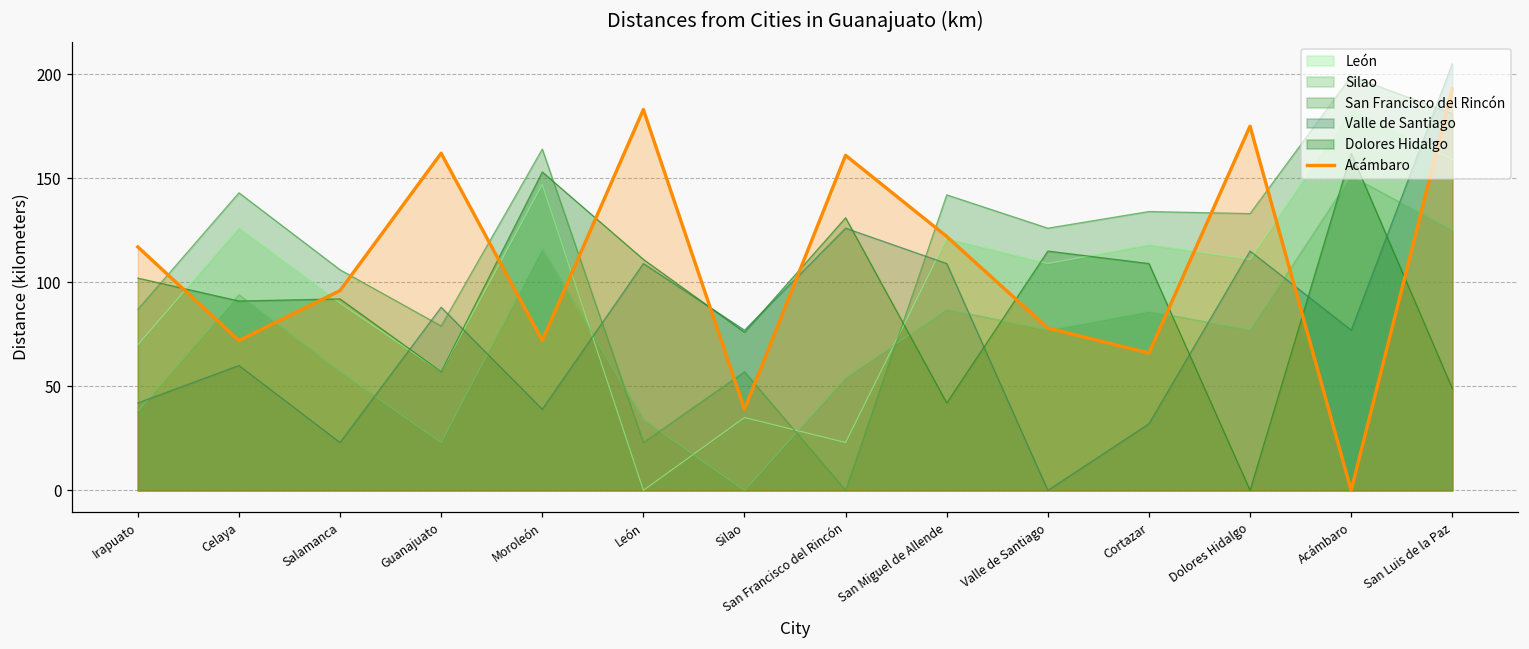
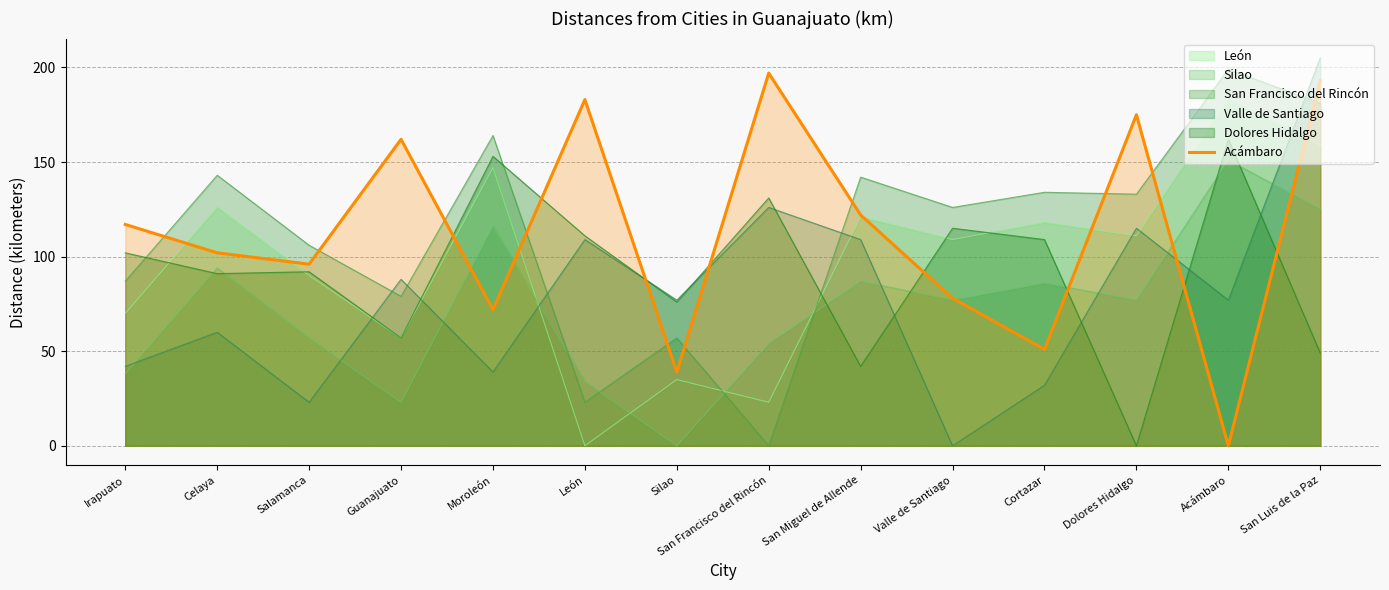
Acámbaro, Celaya: 72 -> 102
Acámbaro, San Francisco del Rincón: 161 -> 197
Acámbaro, Cortazar: 66 -> 51
